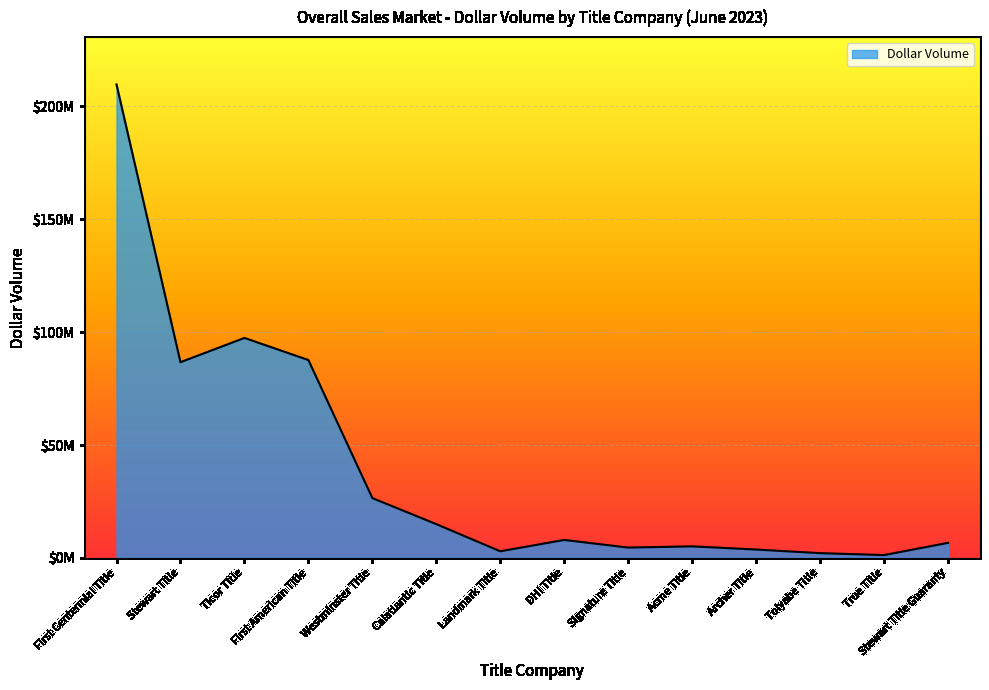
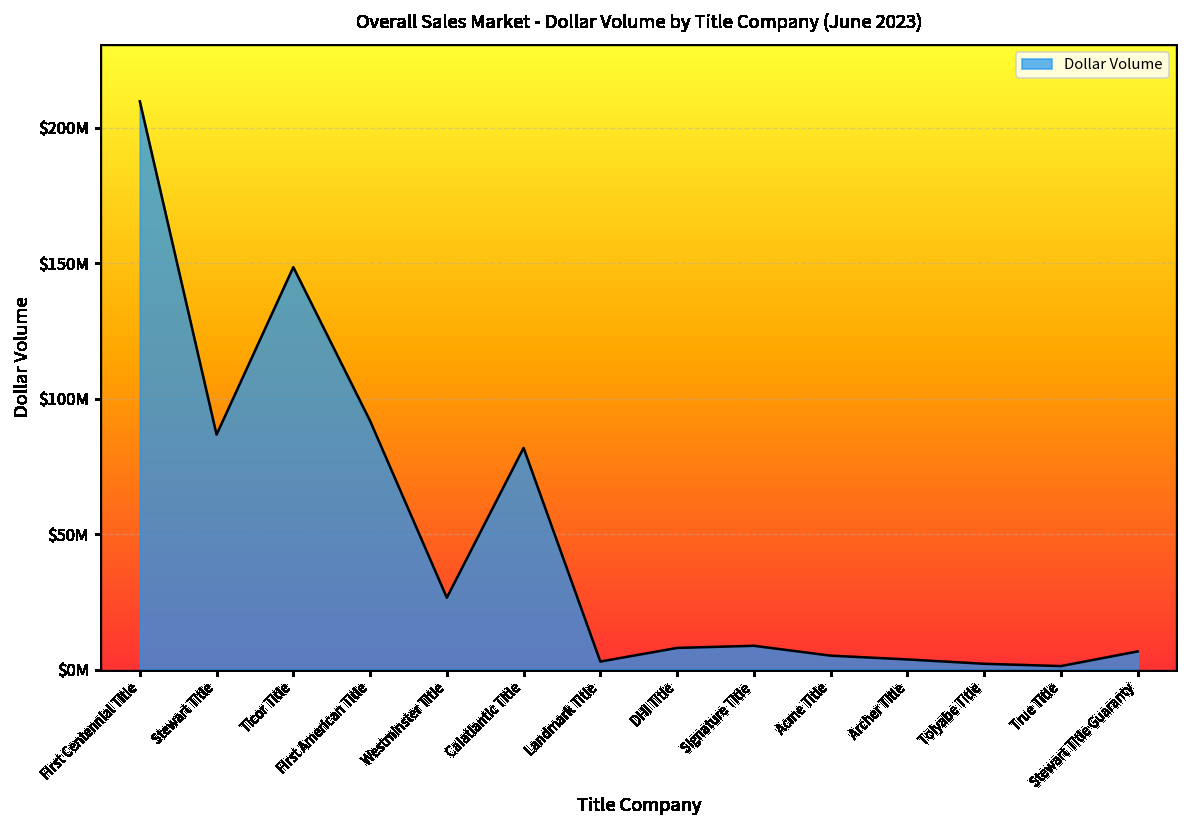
Ticor Title: $97000000 -> $148000000
First American Title: $88000000 -> $92000000
Calatlantic Title: $15000000 -> $82000000
Signature Title: $5000000 -> $9000000
